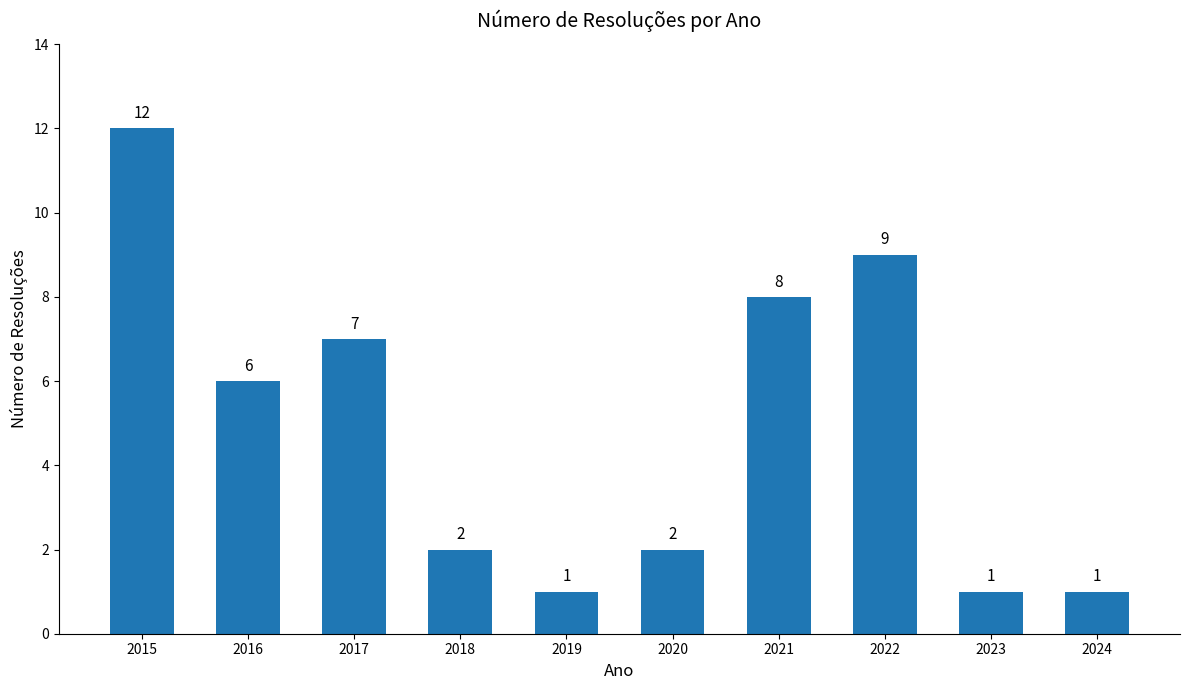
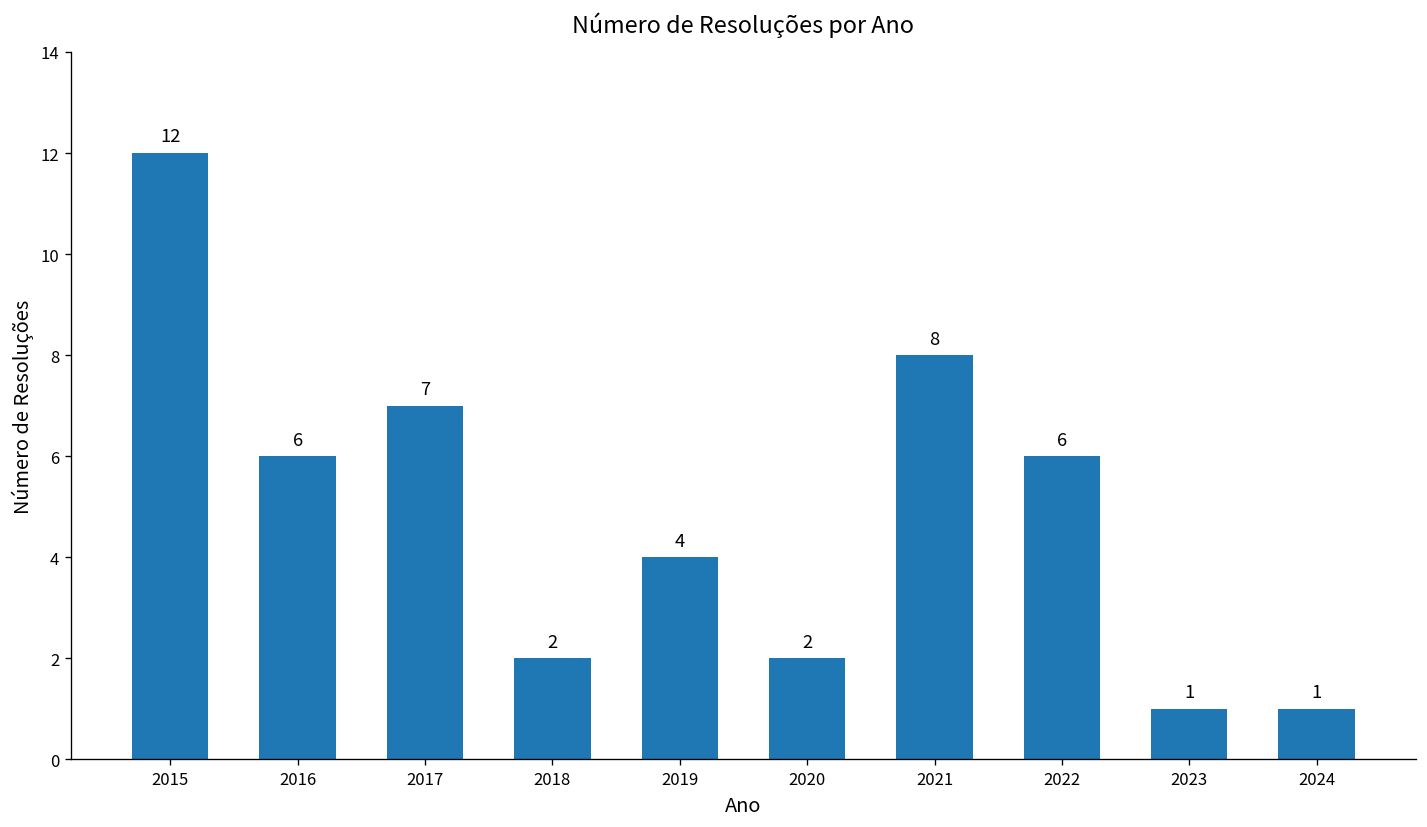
2019: 1 -> 4
2022: 9 -> 6
